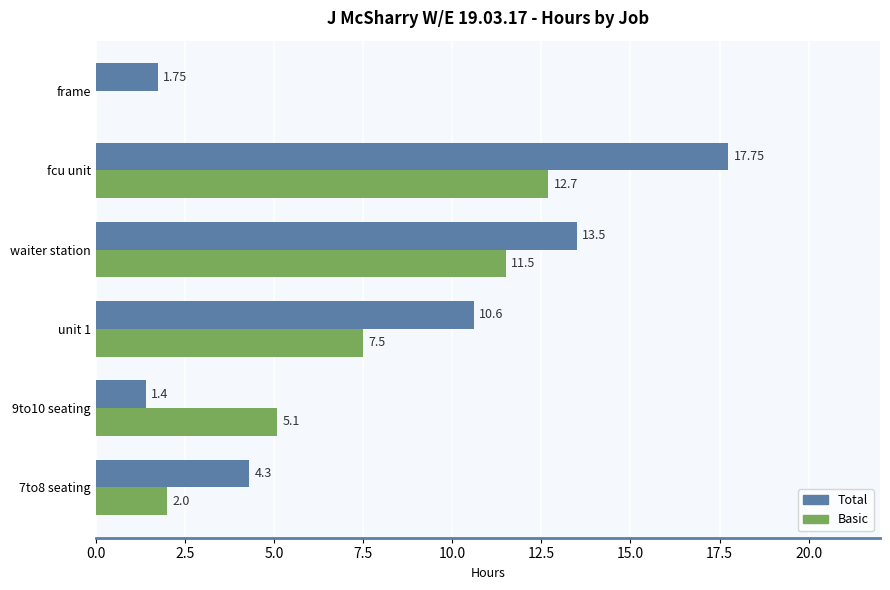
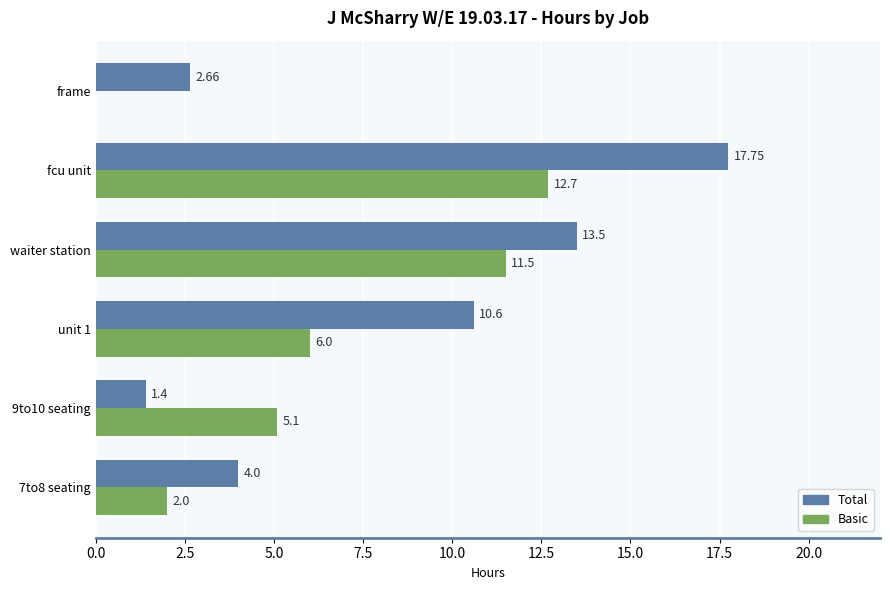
Total, frame: 1.75 -> 2.66
Basic, unit 1: 7.5 -> 6.0
Total, 7to8 seating: 4.3 -> 4.0
